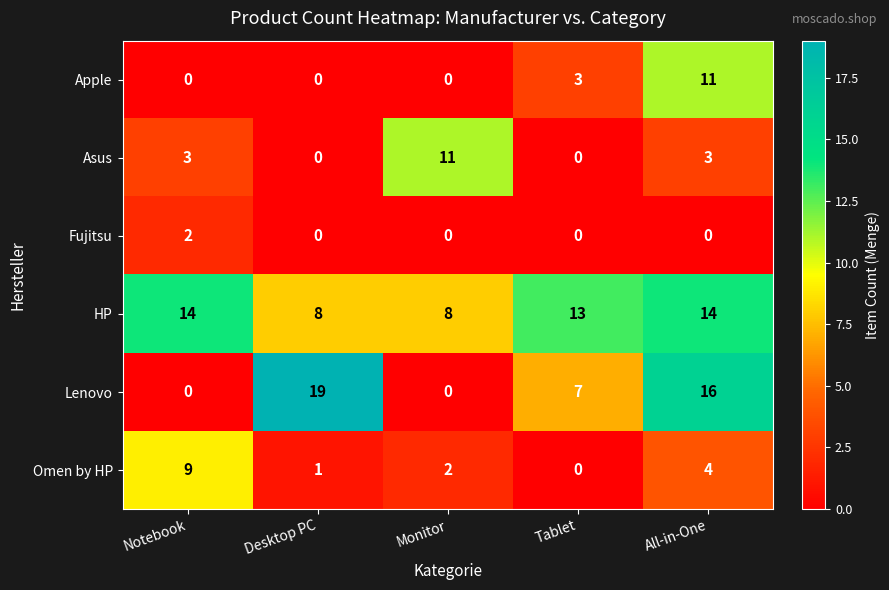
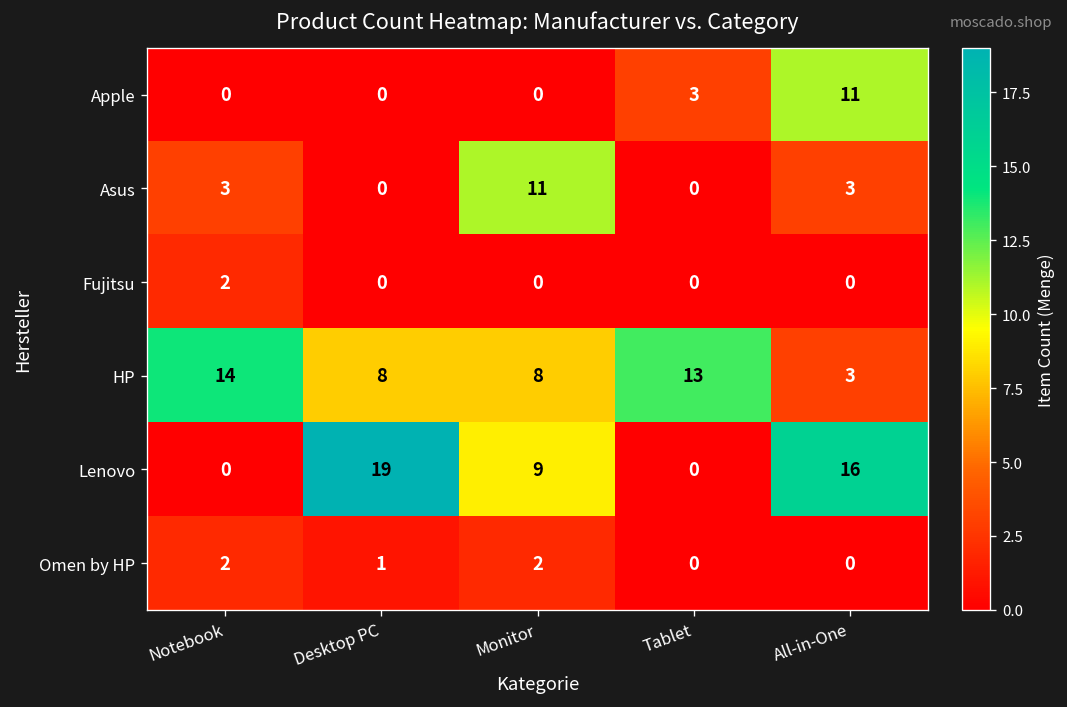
HP, All-in-One: 14 -> 3
Lenovo, Monitor: 0 -> 9
Lenovo, Tablet: 7 -> 0
Omen by HP, Notebook: 9 -> 2
Omen by HP, All-in-One: 4 -> 0
